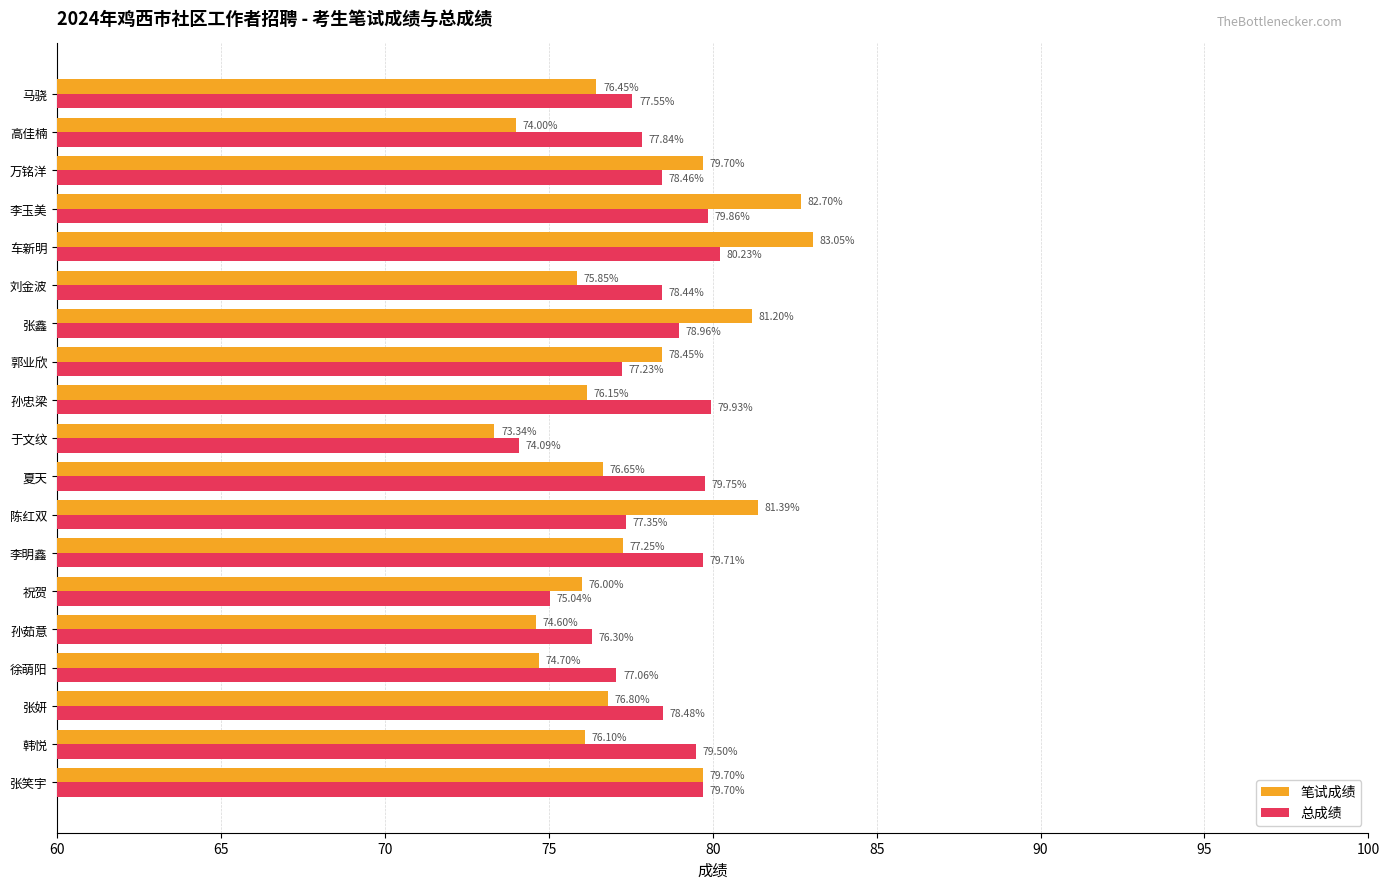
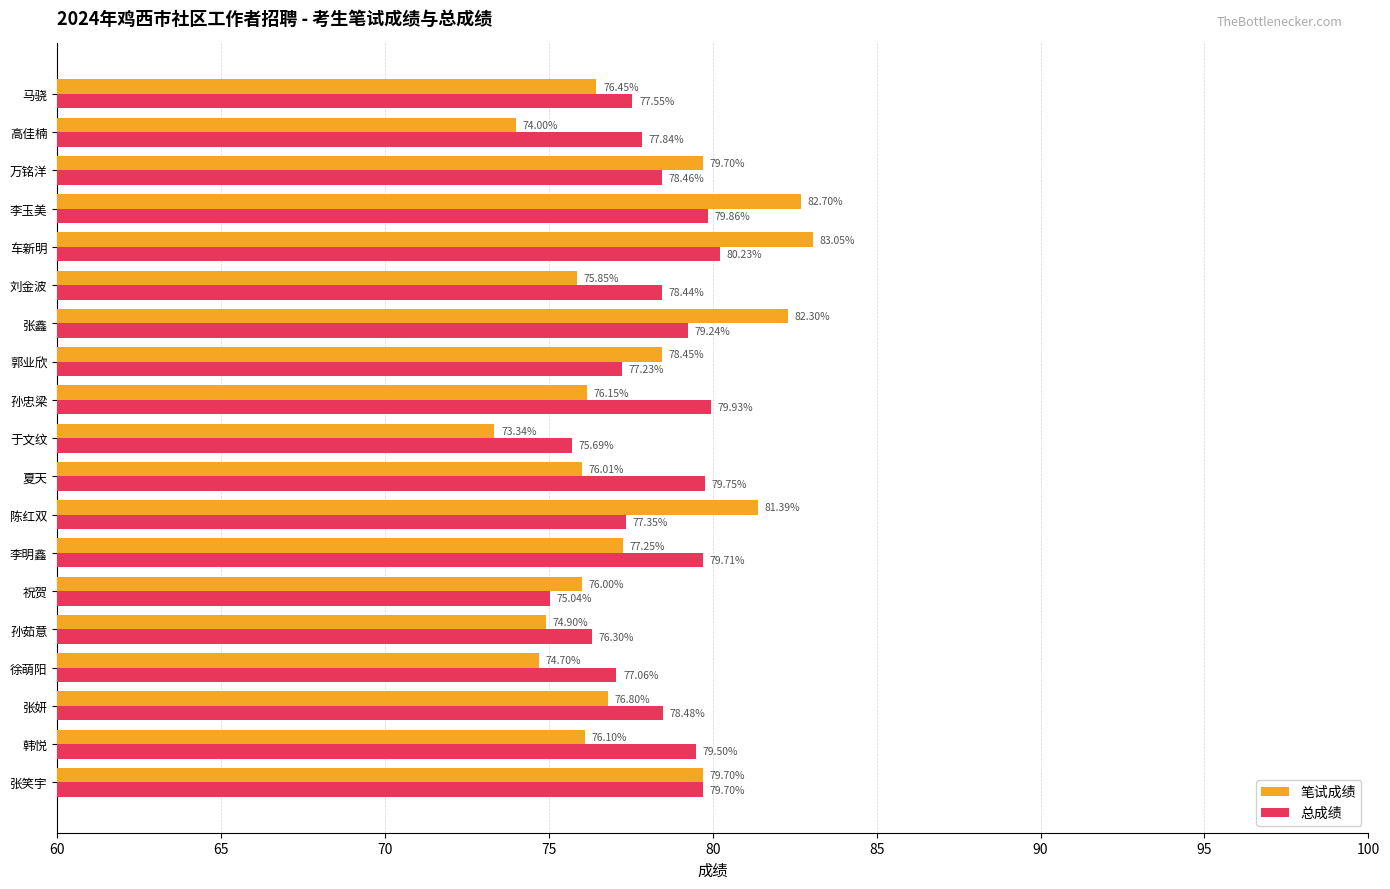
笔试成绩, 张鑫: 81.20% -> 82.30%
总成绩, 张鑫: 78.96% -> 79.24%
总成绩, 于文纹: 74.09% -> 75.69%
笔试成绩, 夏天: 76.65% -> 76.01%
笔试成绩, 孙茹意: 74.60% -> 74.90%
